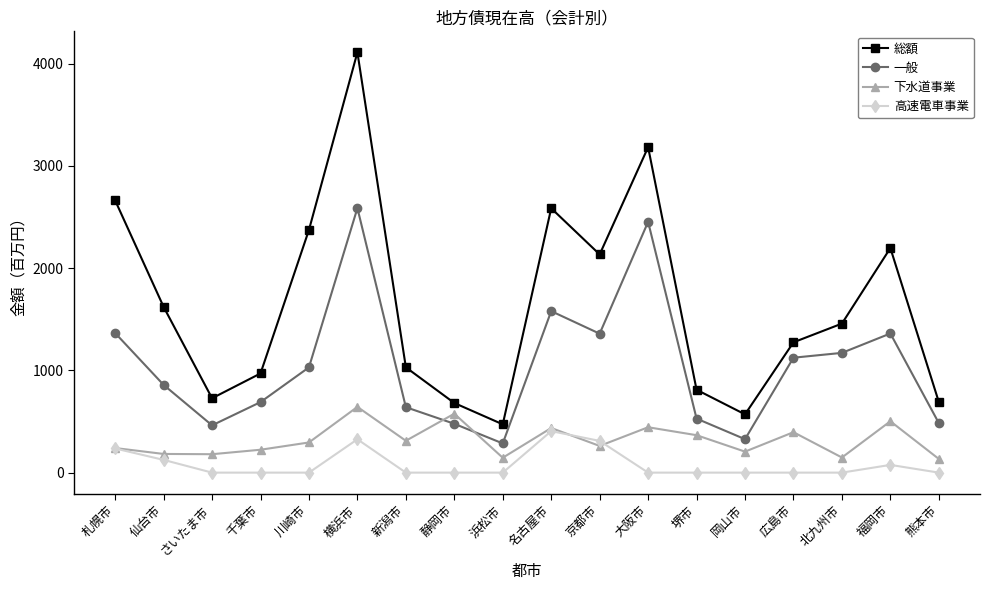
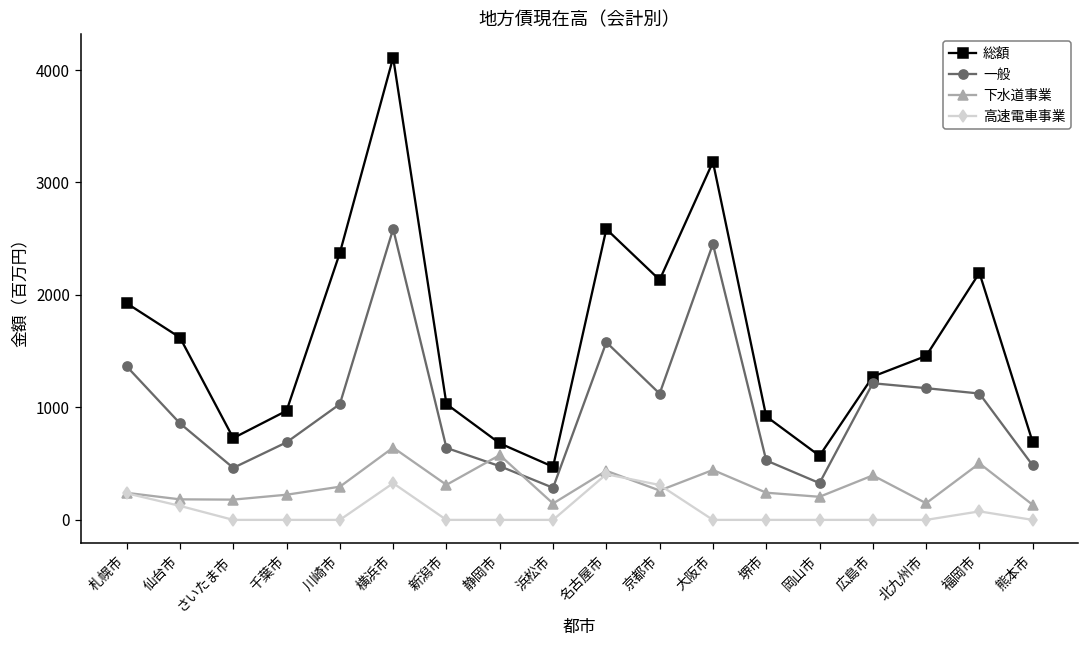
総額, 札幌市: 2660 -> 1930
一般, 京都市: 1360 -> 1120
総額, 堺市: 810 -> 920
下水道事業, 堺市: 370 -> 240
一般, 広島市: 1120 -> 1210
一般, 福岡市: 1360 -> 1120
